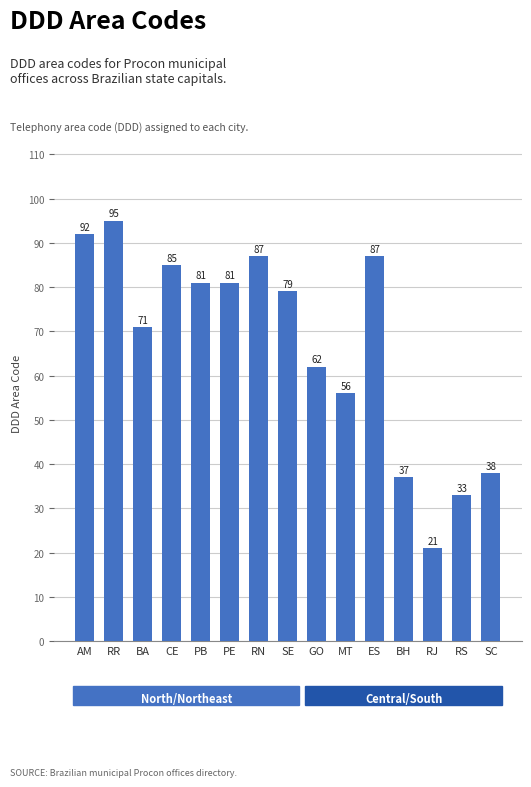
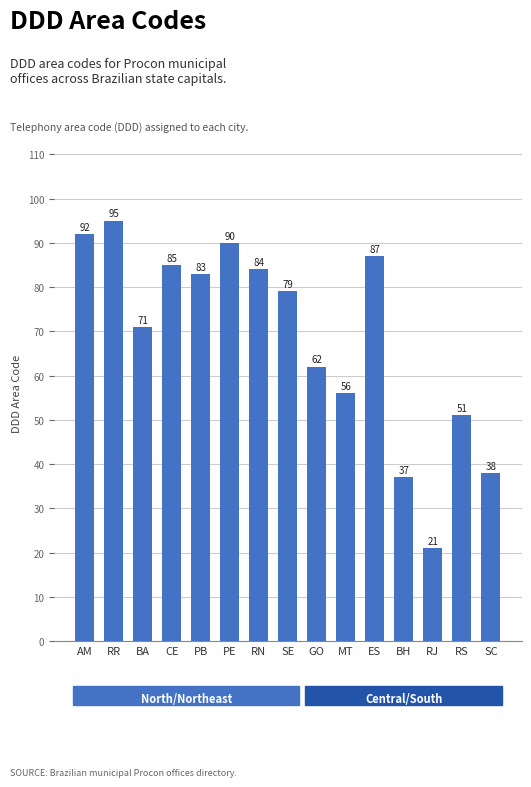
PB: 81 -> 83
PE: 81 -> 90
RN: 87 -> 84
RS: 33 -> 51
